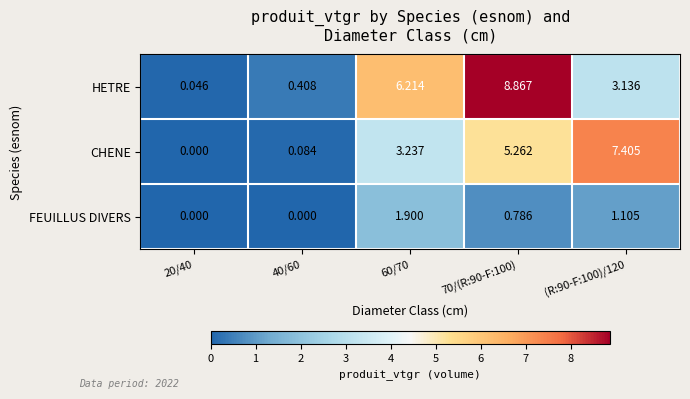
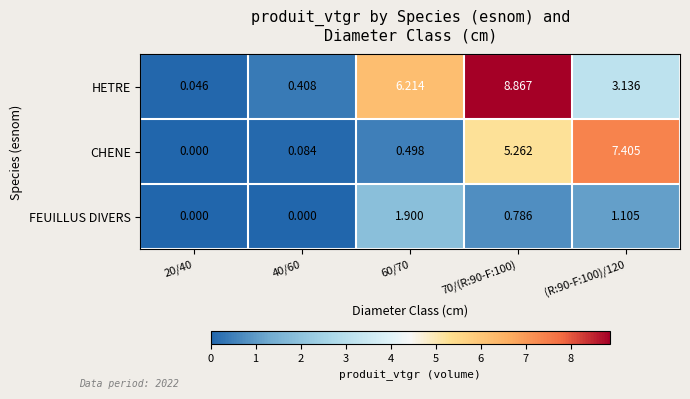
CHENE, 60/70: 3.237 -> 0.498
